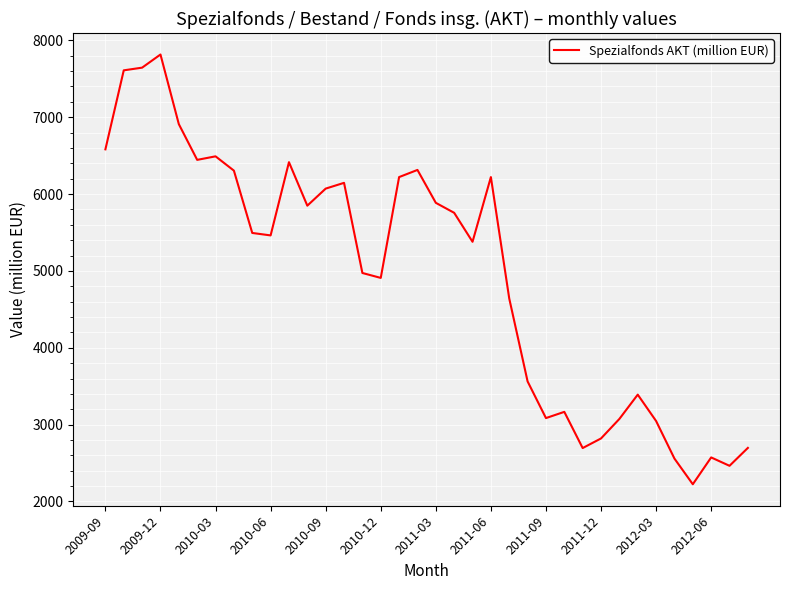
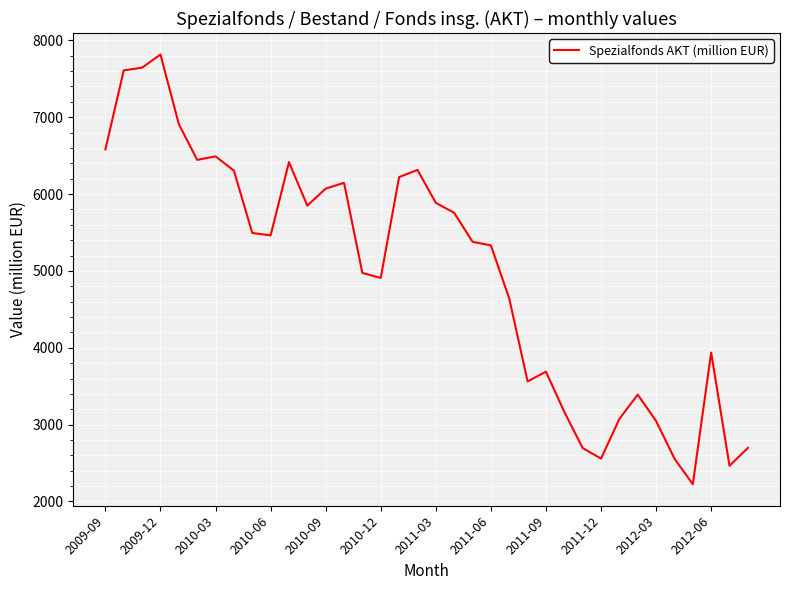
2011-06: 6200 -> 5300
2011-09: 3100 -> 3700
2011-12: 2800 -> 2600
2012-06: 2600 -> 3900
